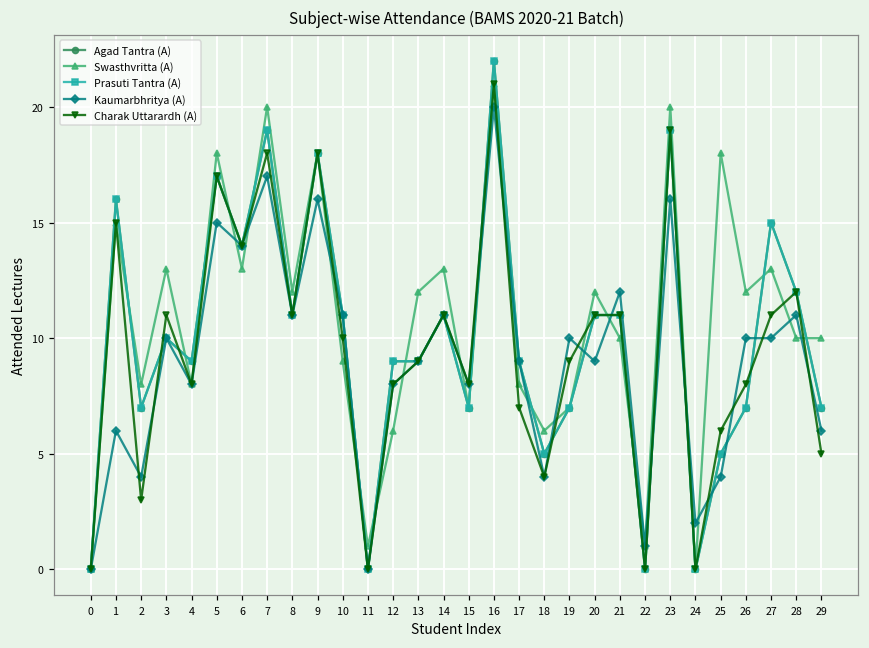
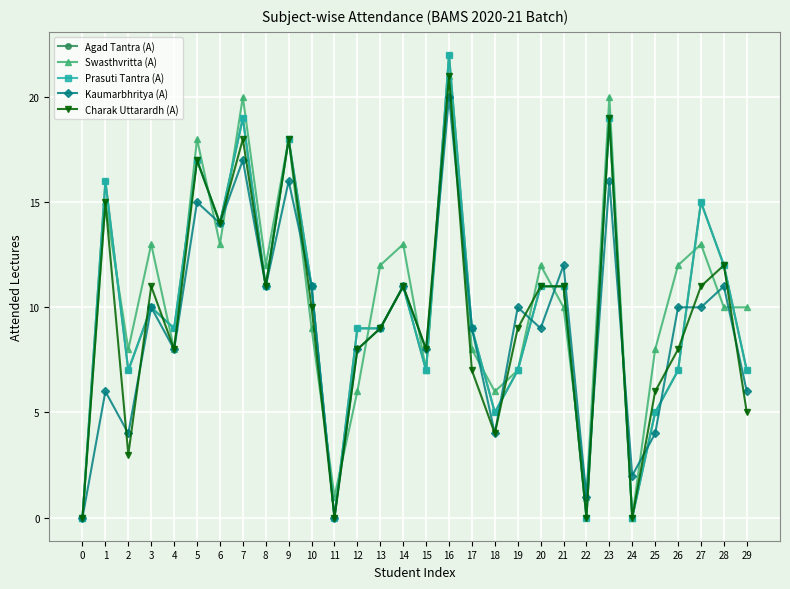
Swasthvritta (A), 25: 18 -> 8
